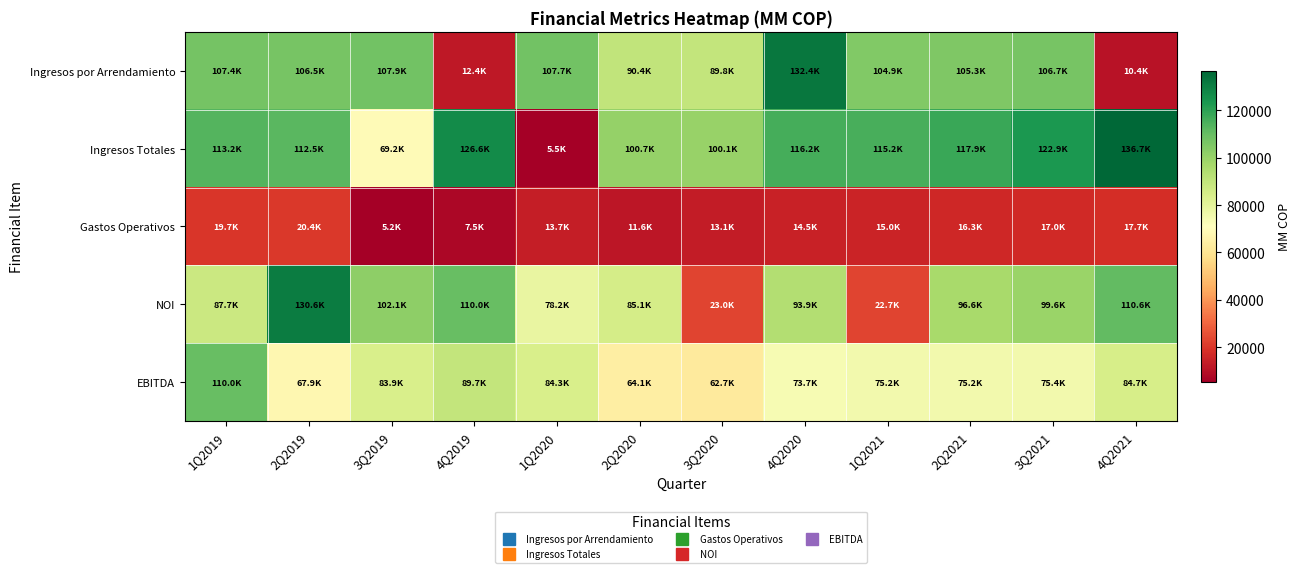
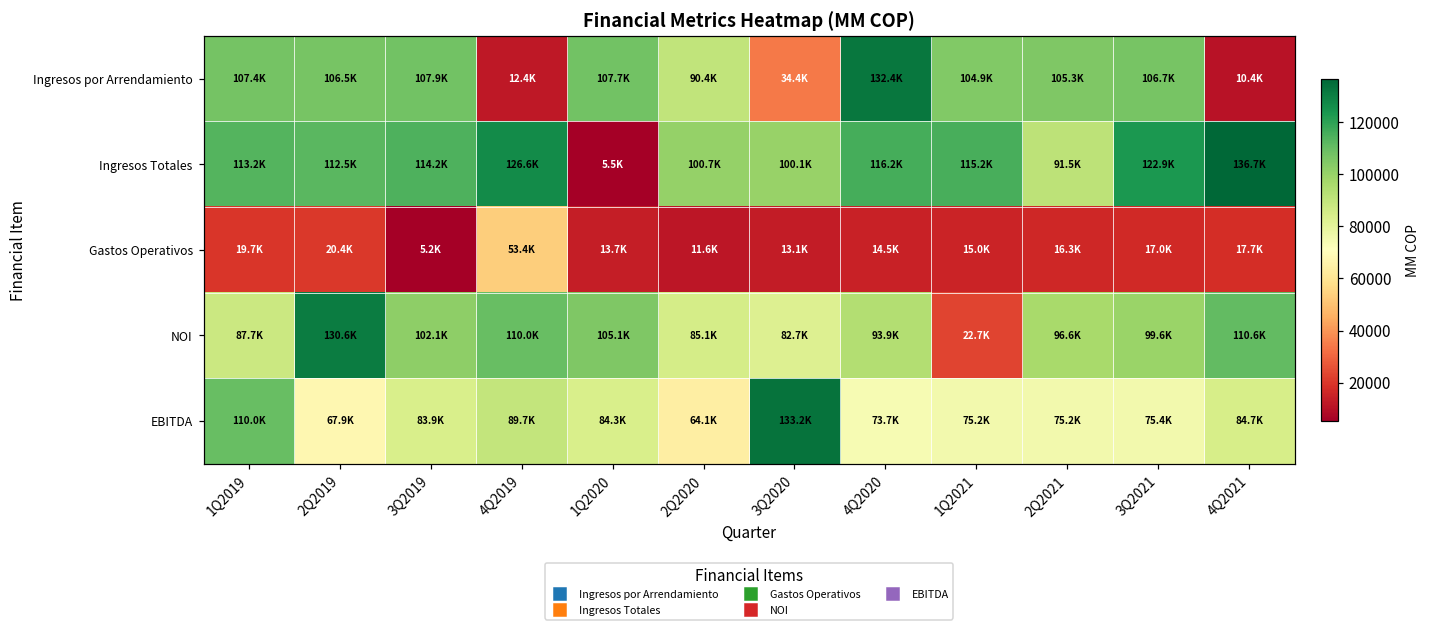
Ingresos por Arrendamiento, 3Q2020: 89.8K -> 34.4K
Ingresos Totales, 3Q2019: 69.2K -> 114.2K
Ingresos Totales, 2Q2021: 117.9K -> 91.5K
Gastos Operativos, 4Q2019: 7.5K -> 53.4K
NOI, 1Q2020: 78.2K -> 105.1K
NOI, 3Q2020: 23.0K -> 82.7K
EBITDA, 3Q2020: 62.7K -> 133.2K
